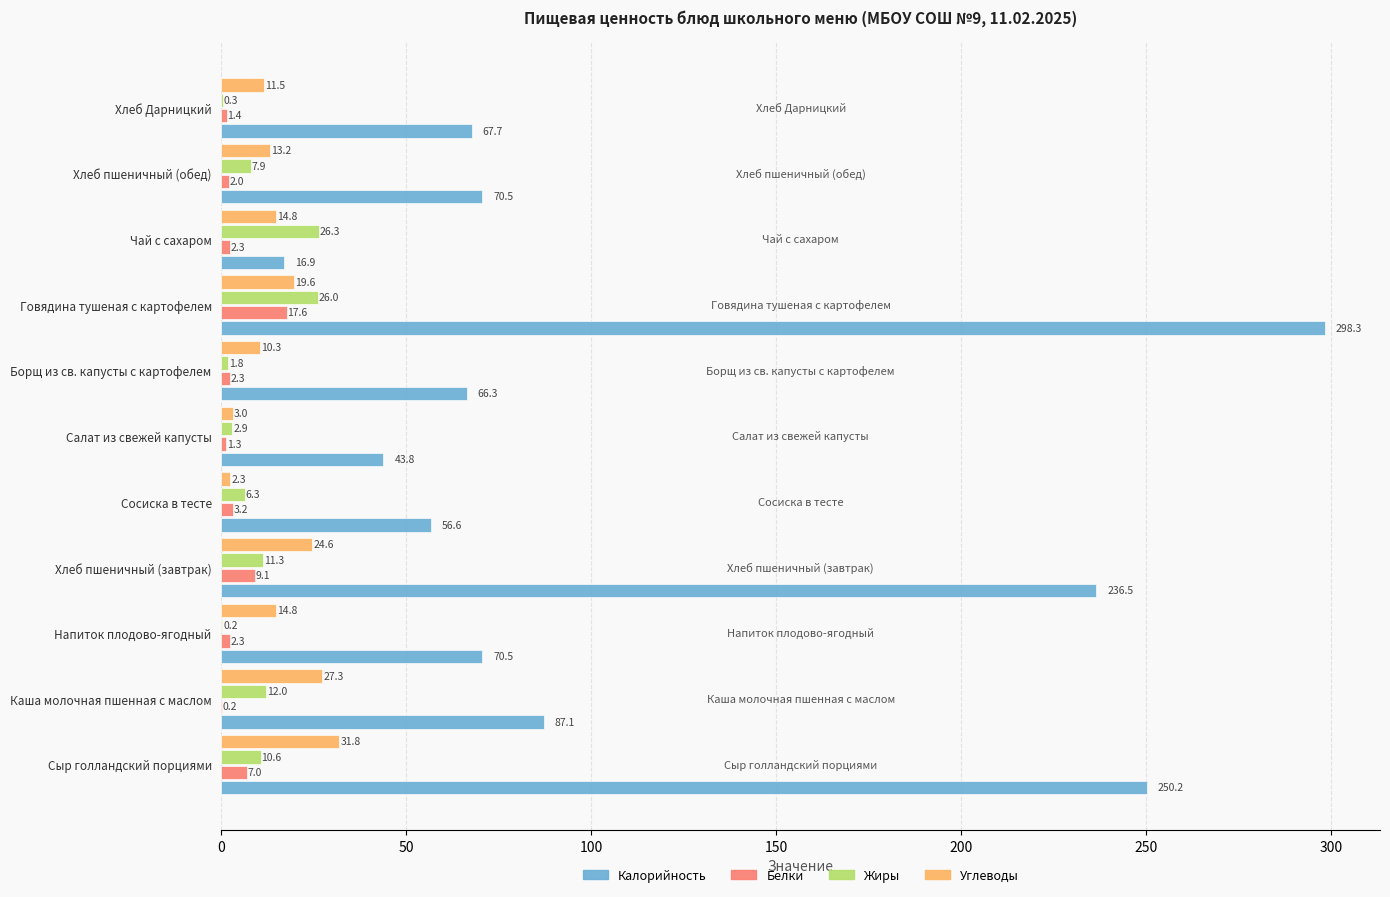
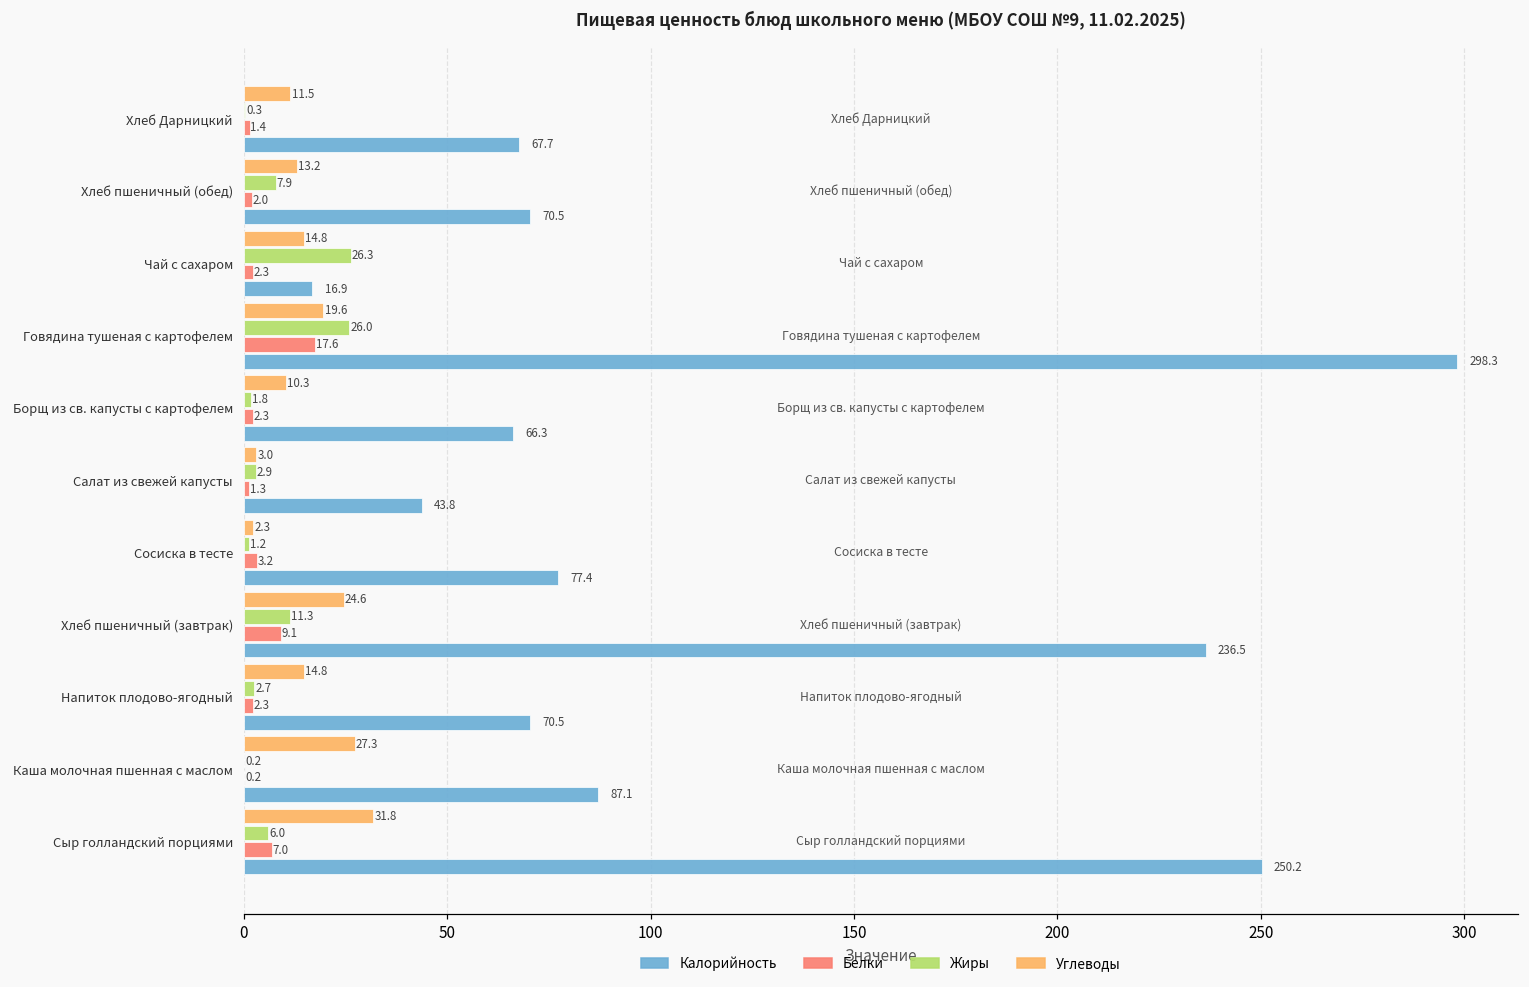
Жиры, Сосиска в тесте: 6.3 -> 1.2
Калорийность, Сосиска в тесте: 56.6 -> 77.4
Жиры, Напиток плодово-ягодный: 0.2 -> 2.7
Жиры, Каша молочная пшенная с маслом: 12.0 -> 0.2
Жиры, Сыр голландский порциями: 10.6 -> 6.0
